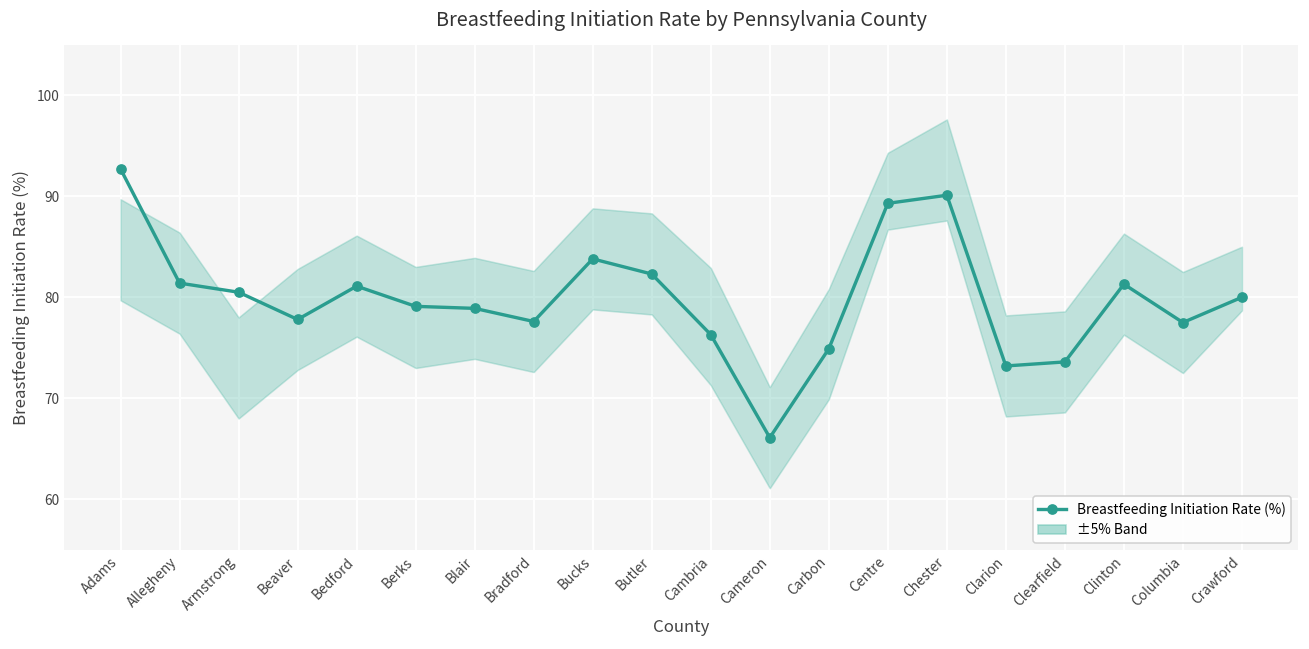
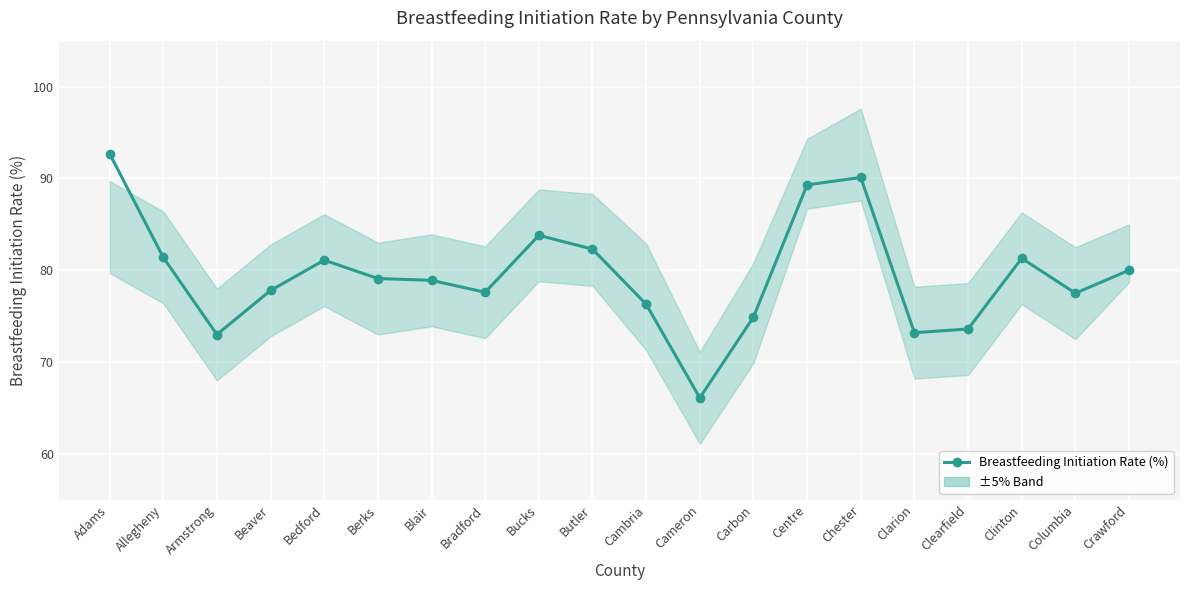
Breastfeeding Initiation Rate (%), Armstrong: 81 -> 73
